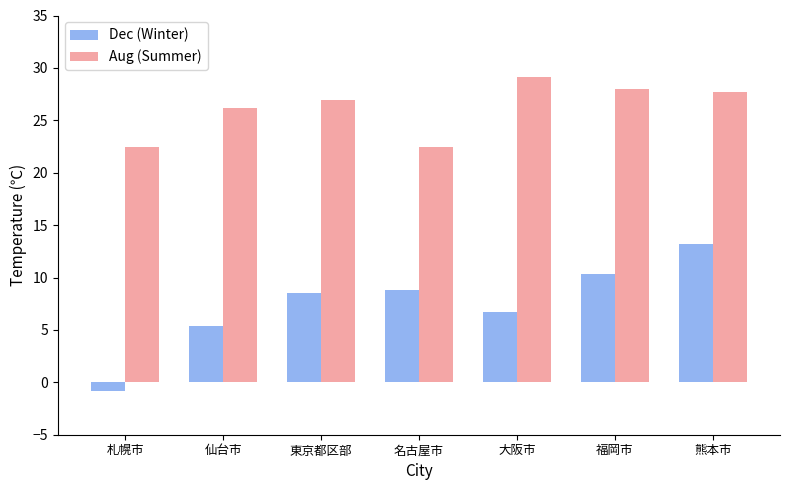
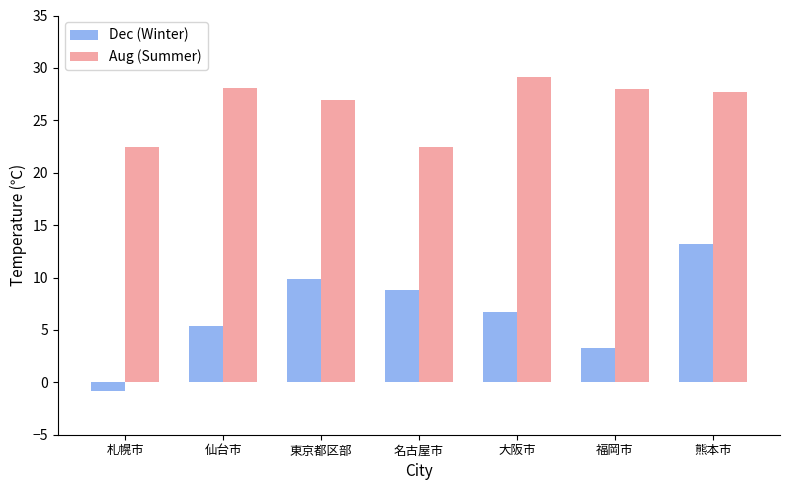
Aug (Summer), 仙台市: 26.2 -> 28.1
Dec (Winter), 東京都区部: 8.5 -> 9.9
Dec (Winter), 福岡市: 10.3 -> 3.3
